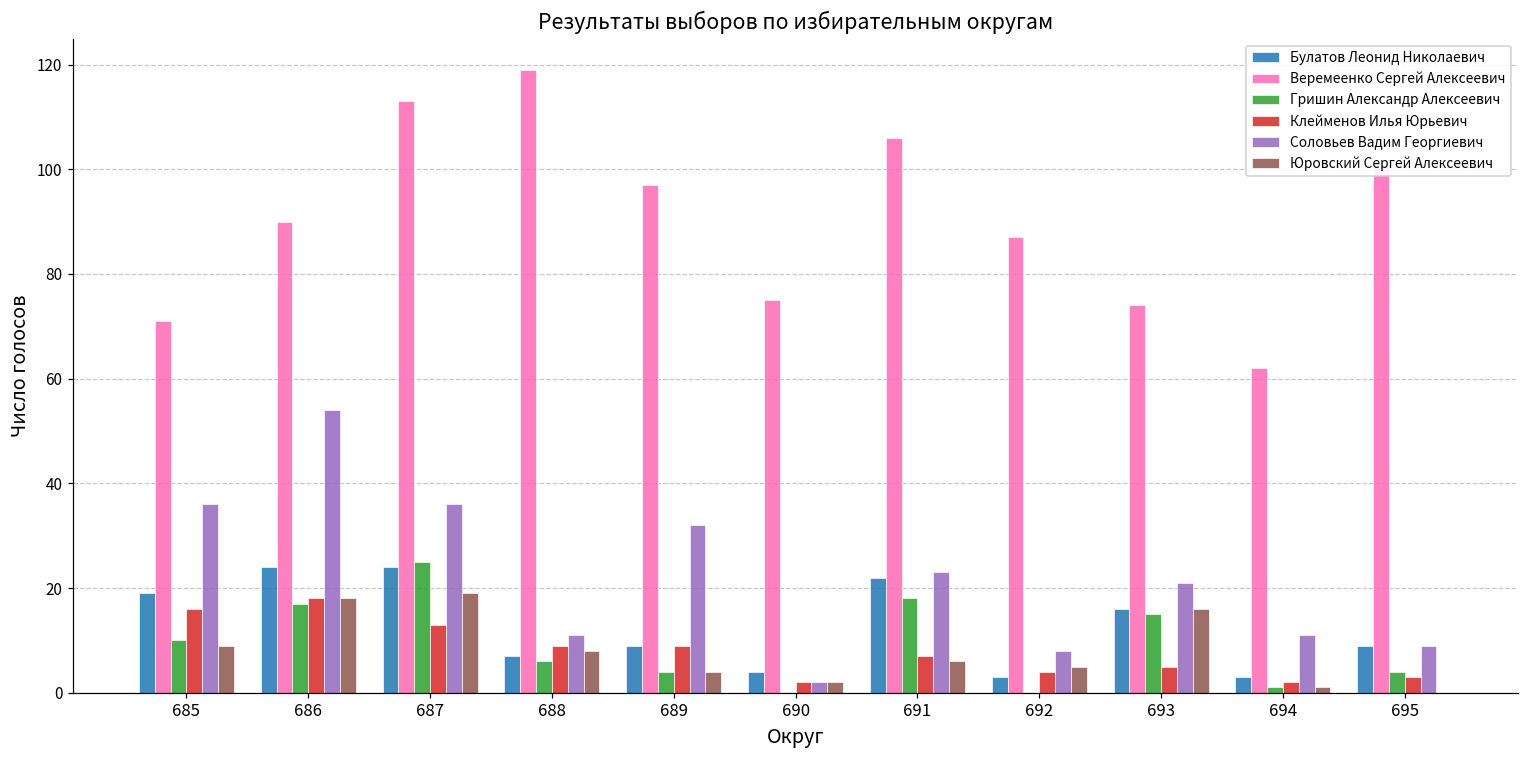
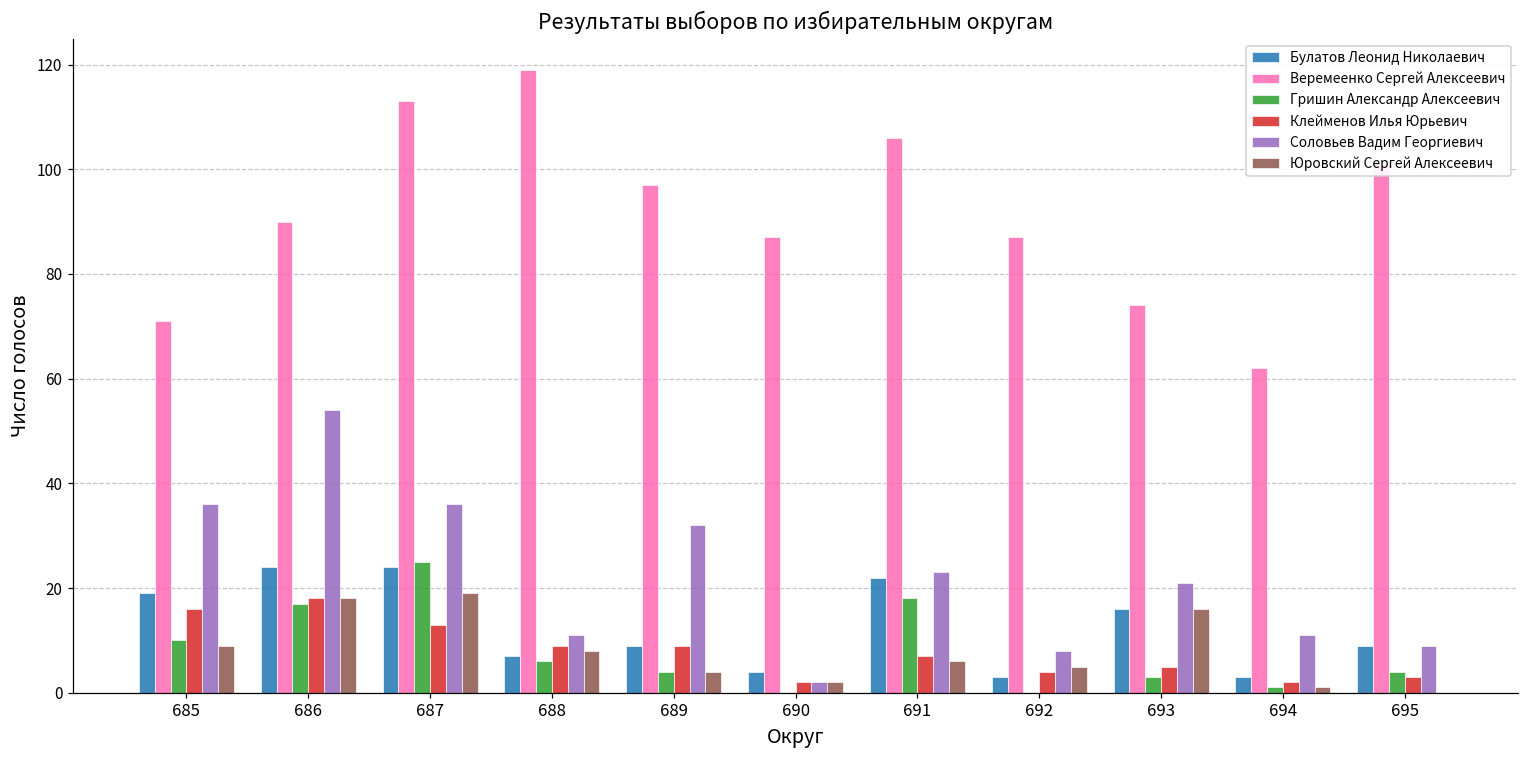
Веремеенко Сергей Алексеевич, 690: 75 -> 87
Гришин Александр Алексеевич, 693: 15 -> 3
